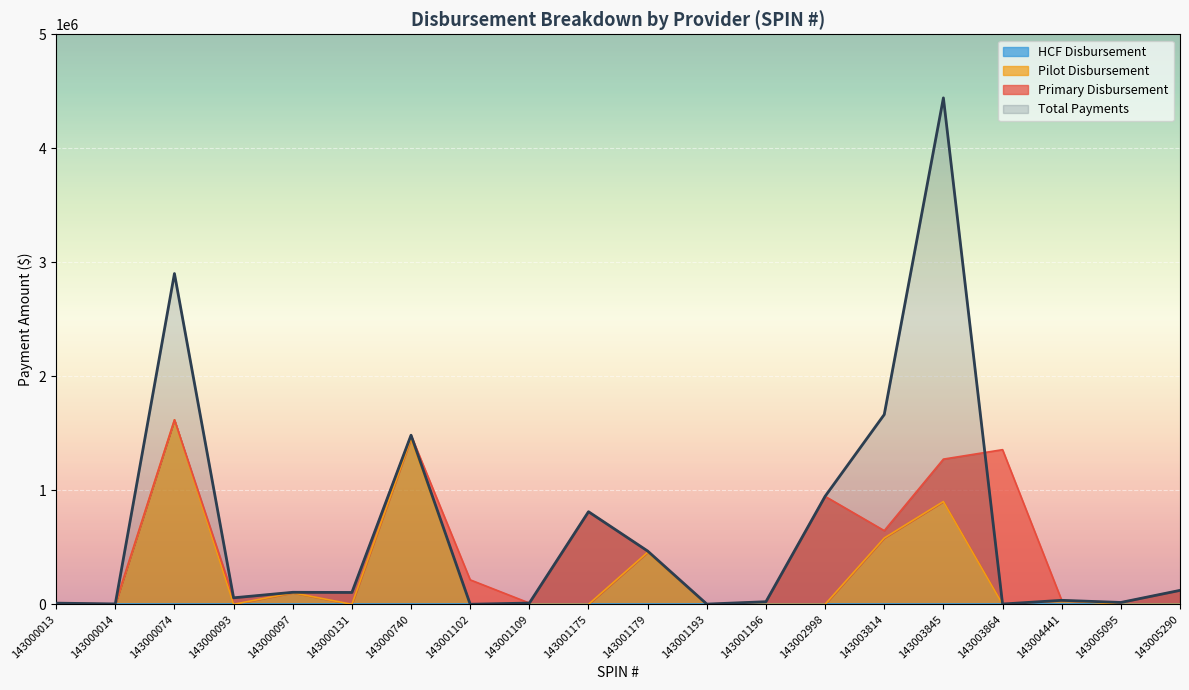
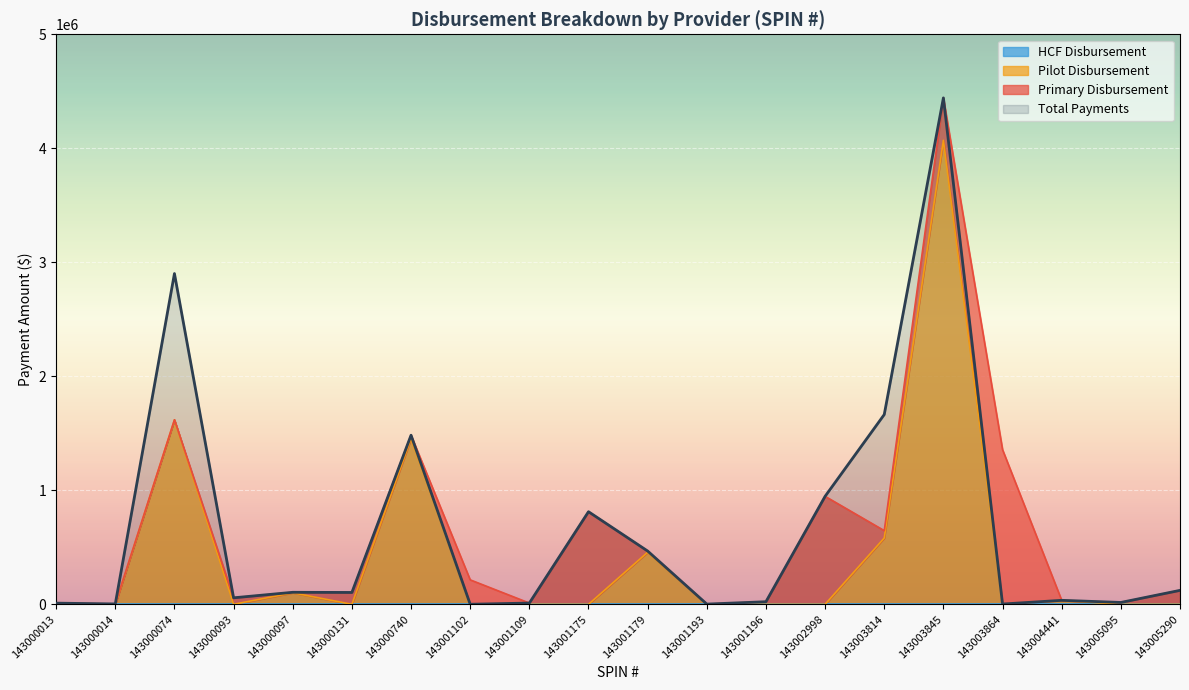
Pilot Disbursement, 143003845: 900000 -> 4070000
